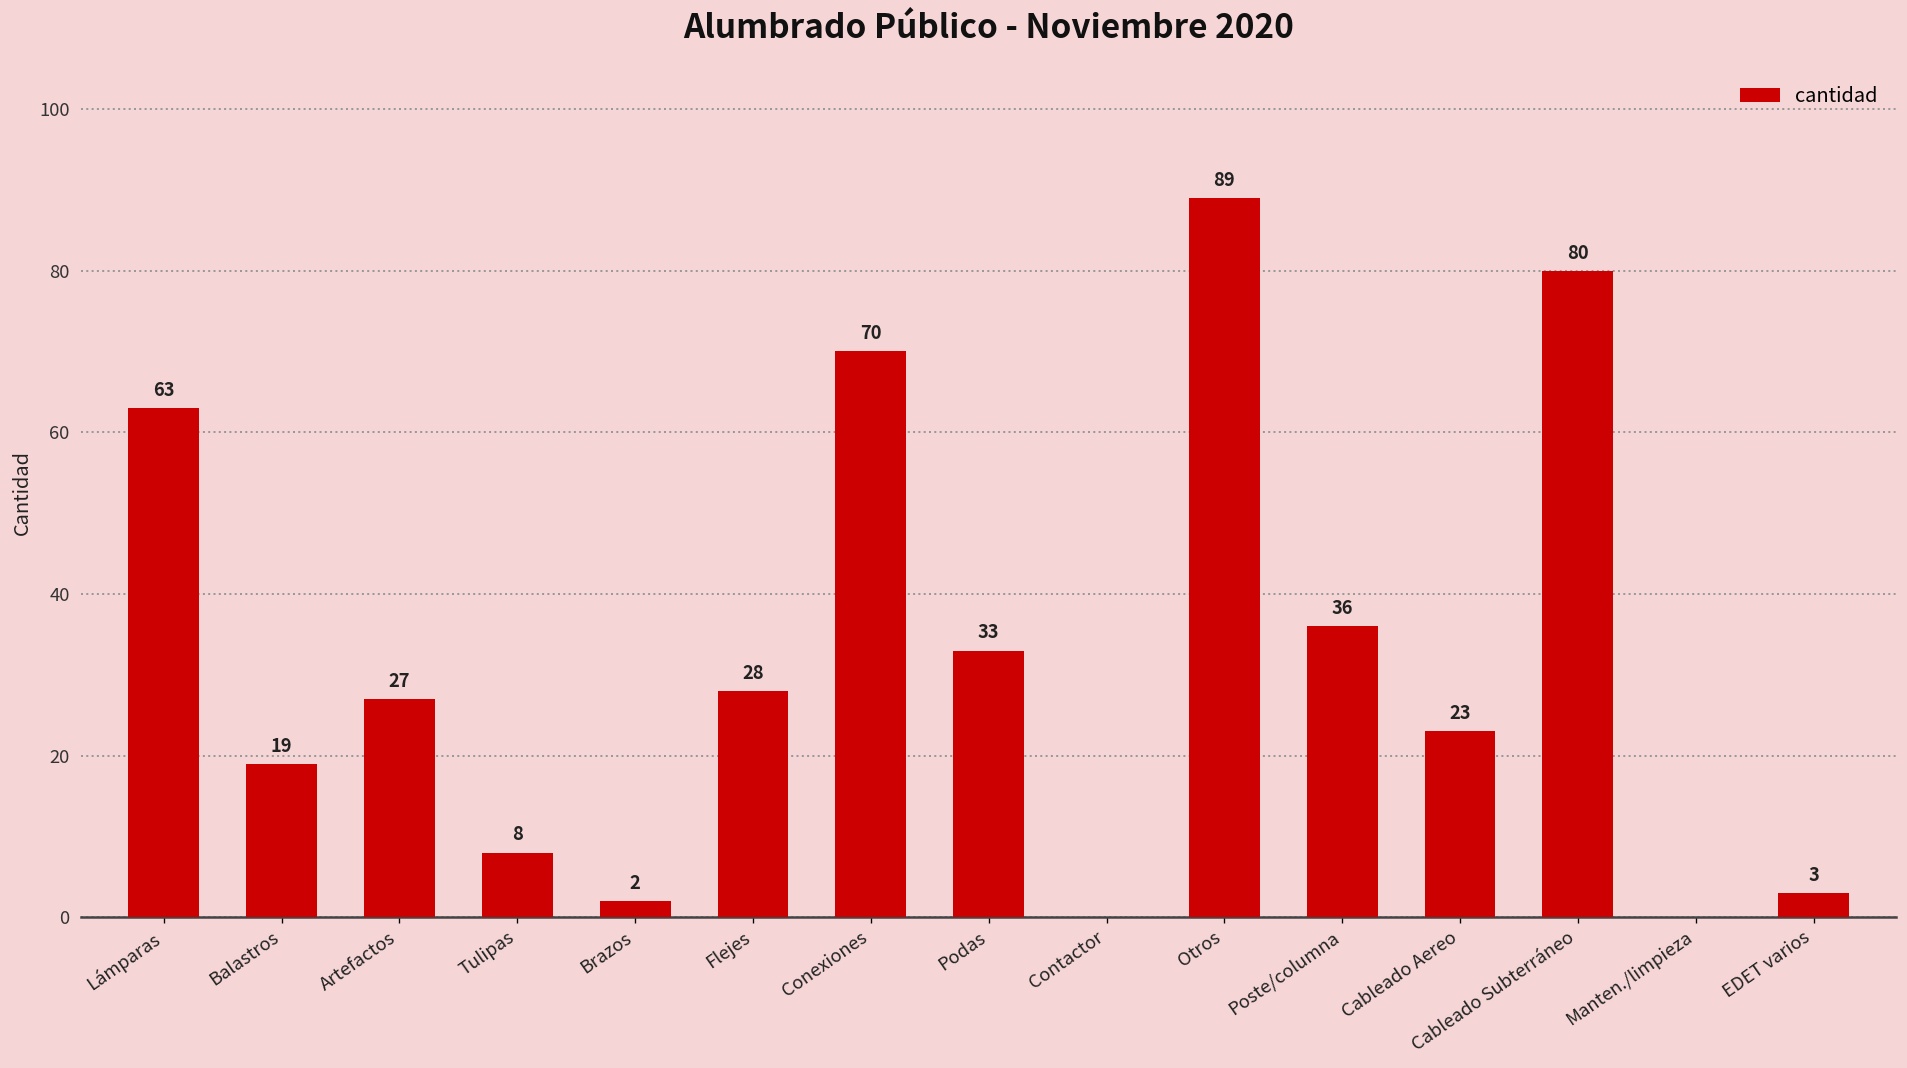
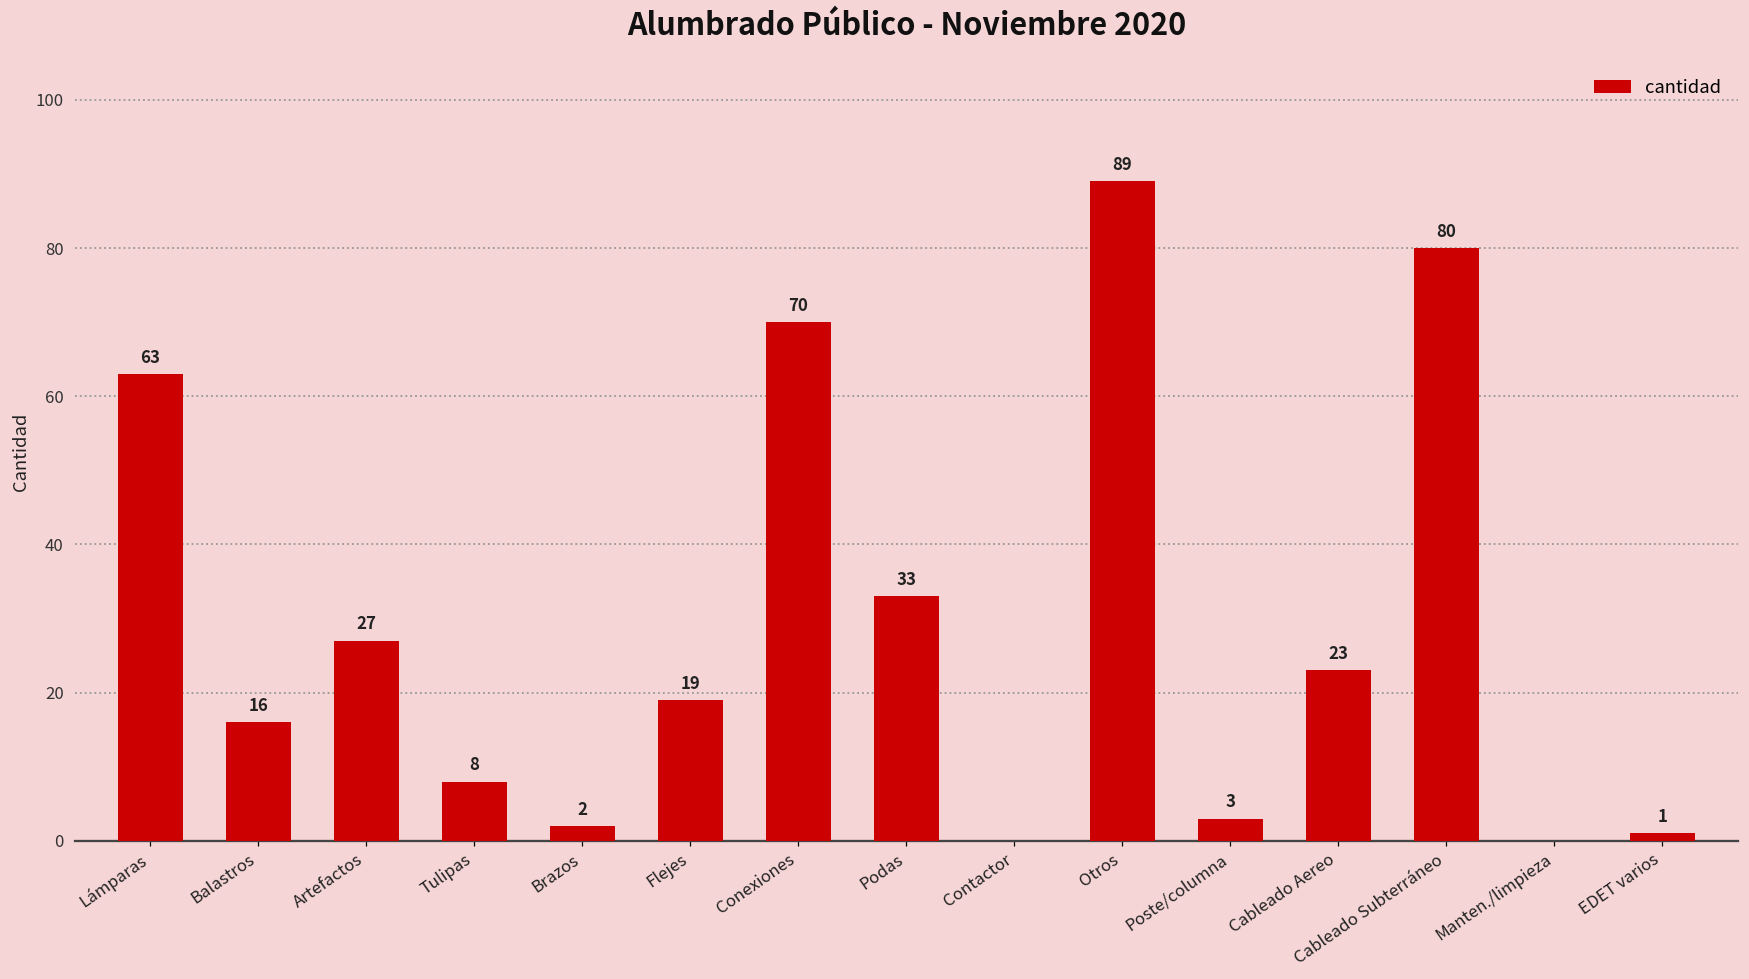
Balastros: 19 -> 16
Flejes: 28 -> 19
Poste/columna: 36 -> 3
EDET varios: 3 -> 1
